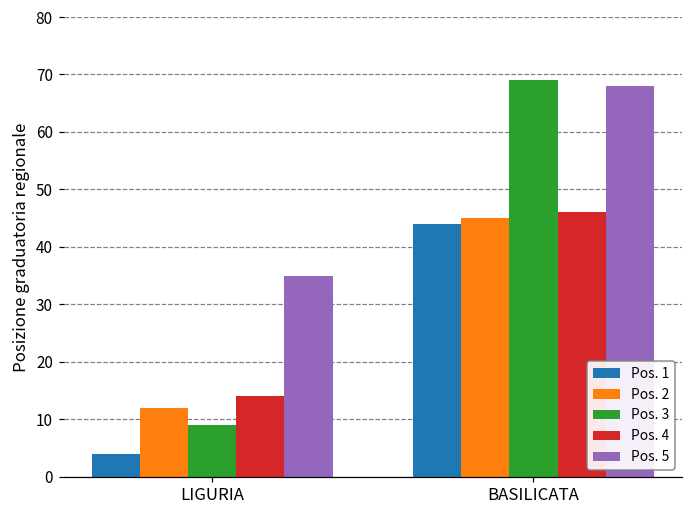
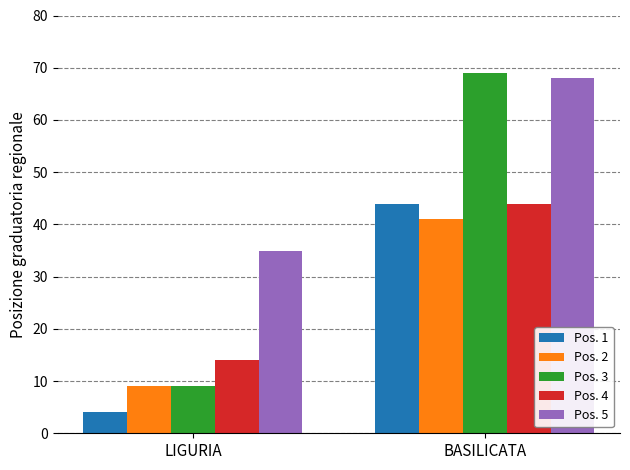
Pos. 2, LIGURIA: 12 -> 9
Pos. 2, BASILICATA: 45 -> 41
Pos. 4, BASILICATA: 46 -> 44
